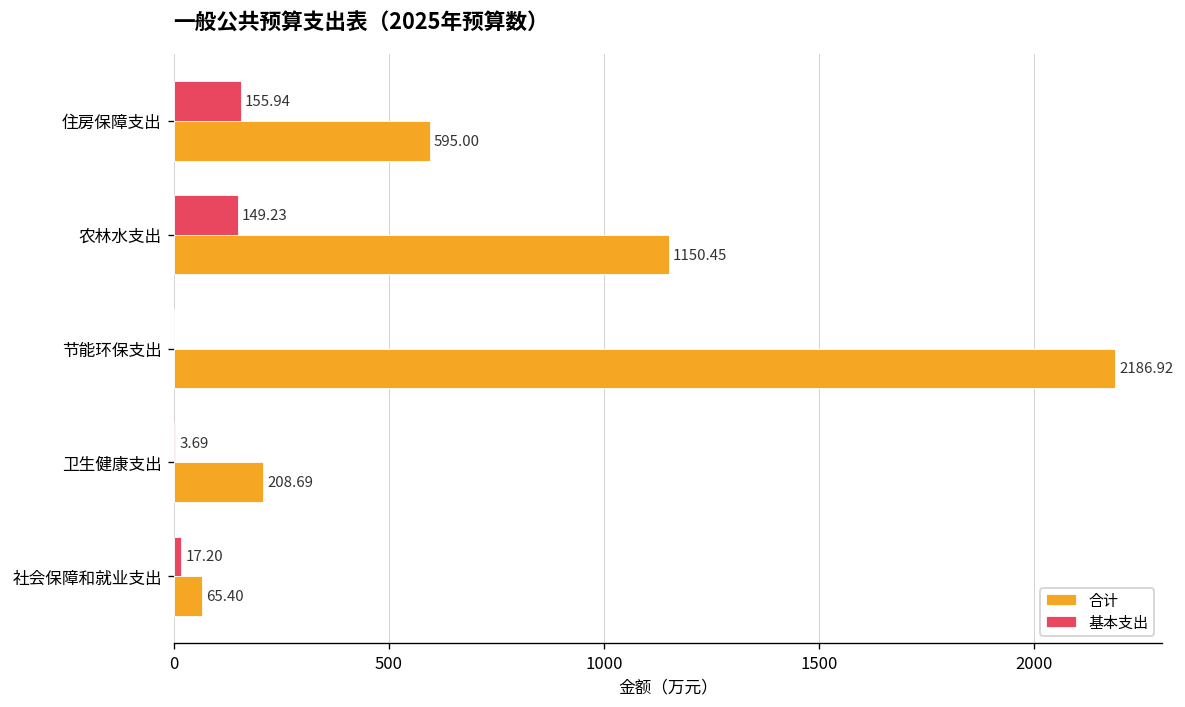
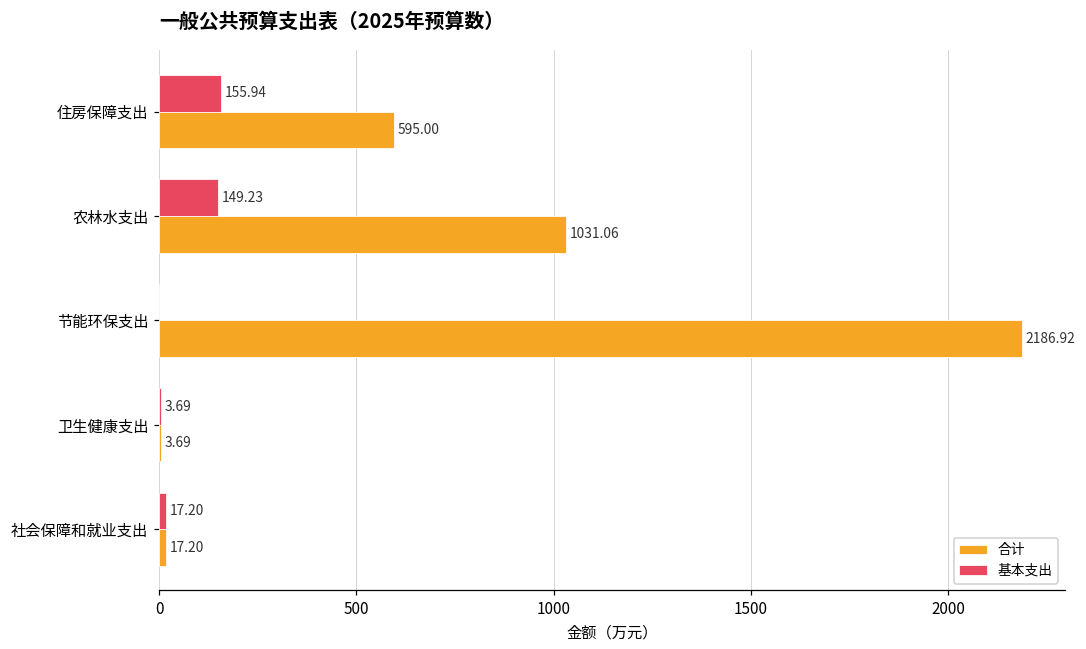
合计, 农林水支出: 1150.45 -> 1031.06
合计, 卫生健康支出: 208.69 -> 3.69
合计, 社会保障和就业支出: 65.40 -> 17.20
